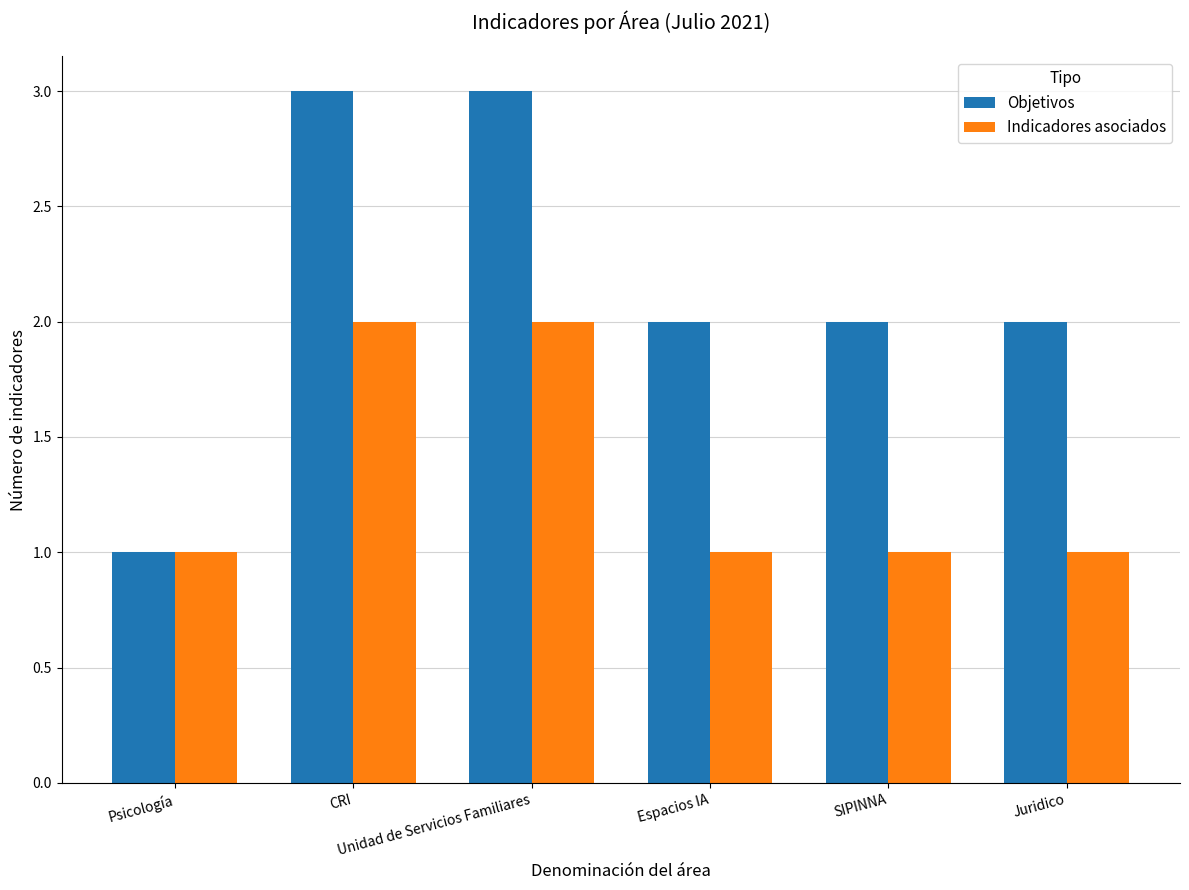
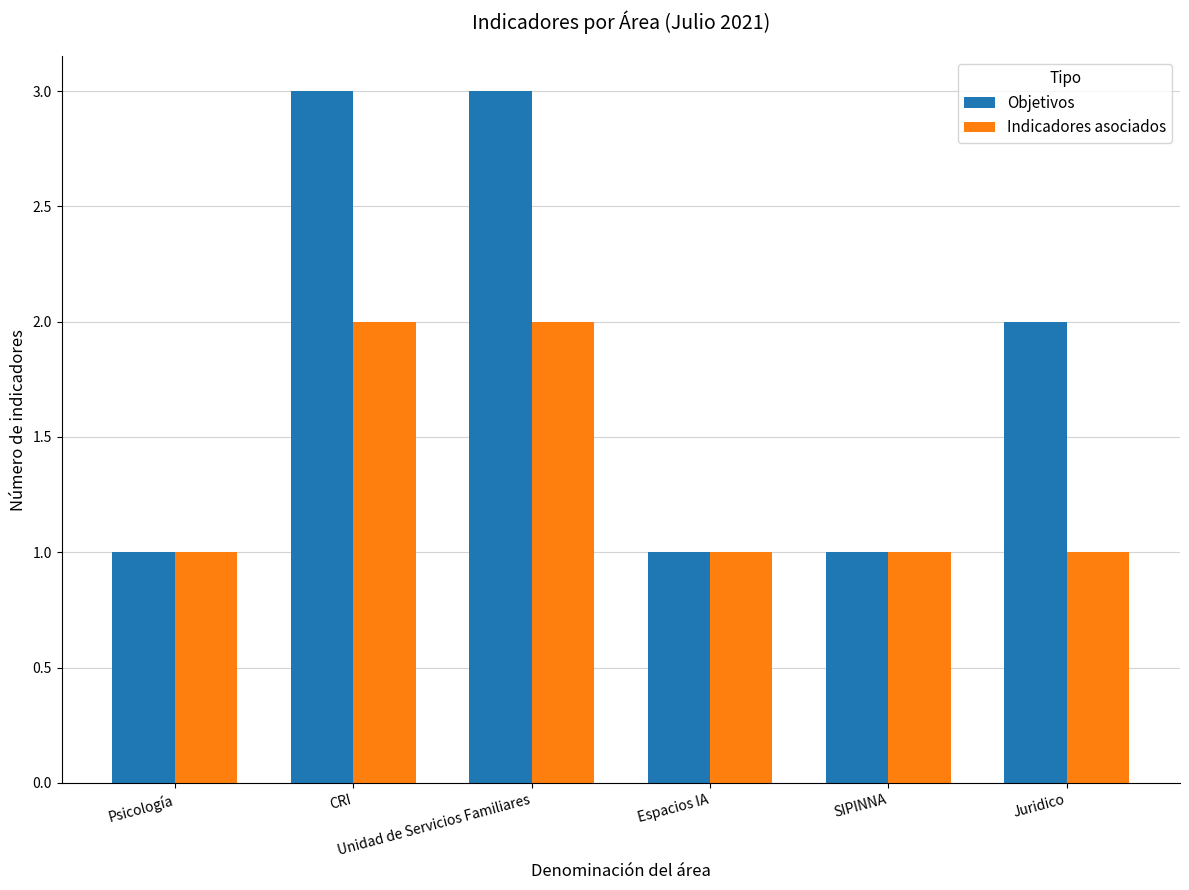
Objetivos, Espacios IA: 2 -> 1
Objetivos, SIPINNA: 2 -> 1
